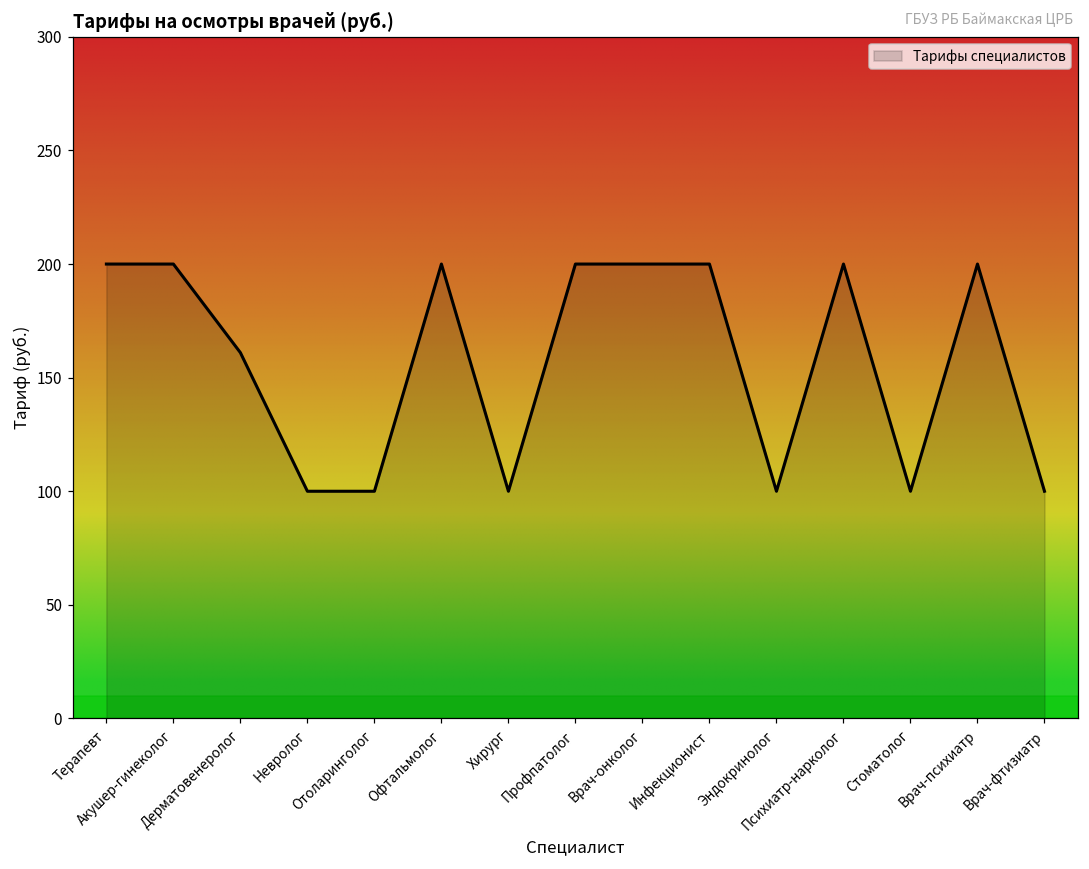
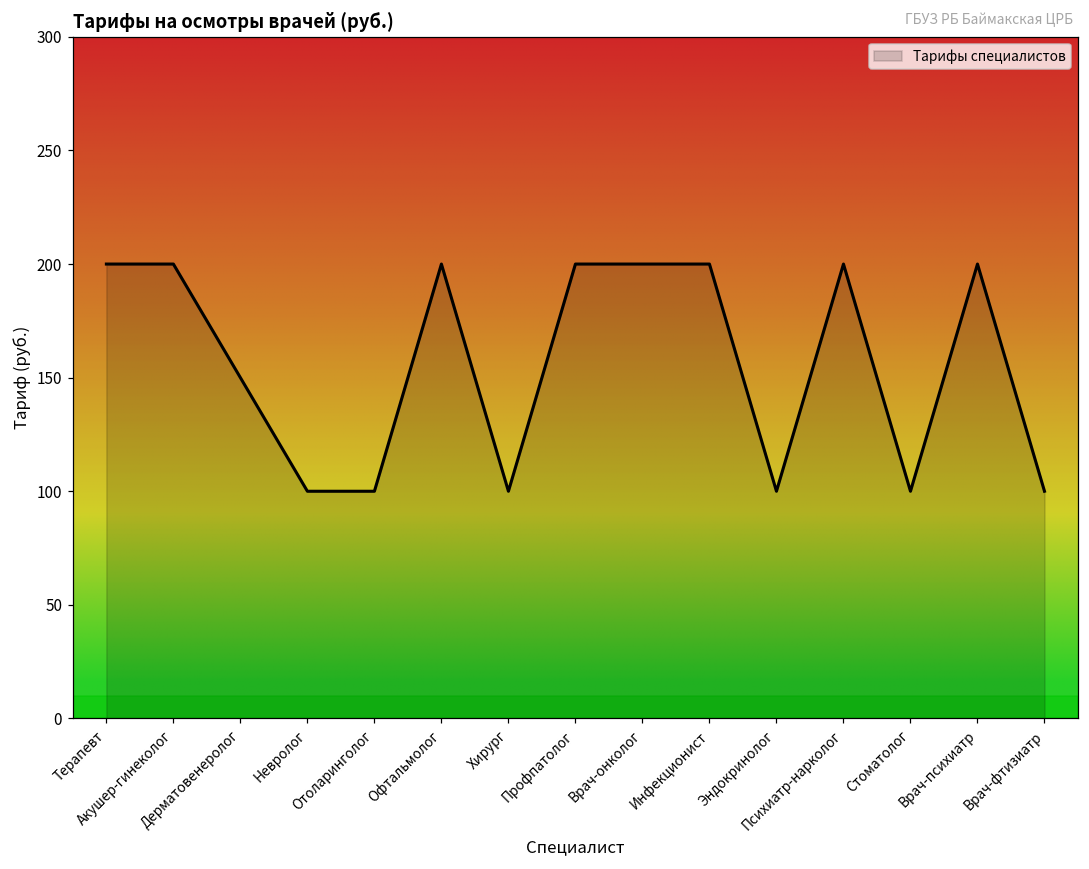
Дерматовенеролог: 161 -> 150
